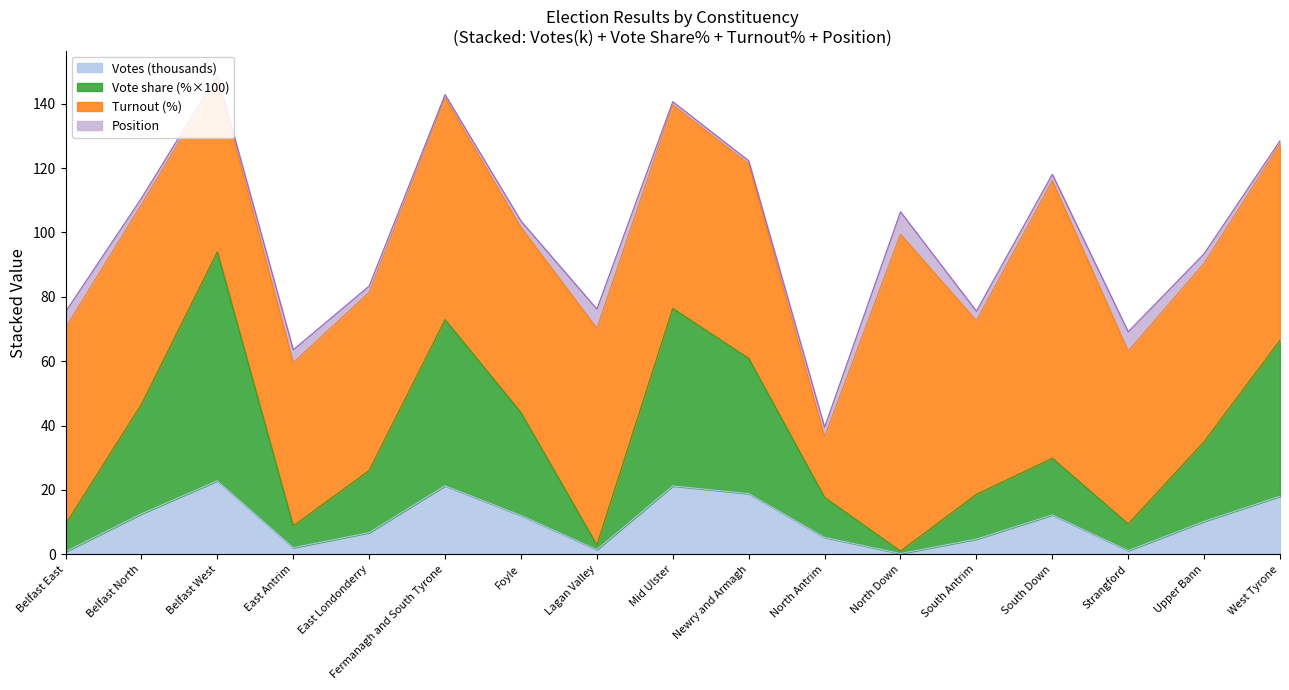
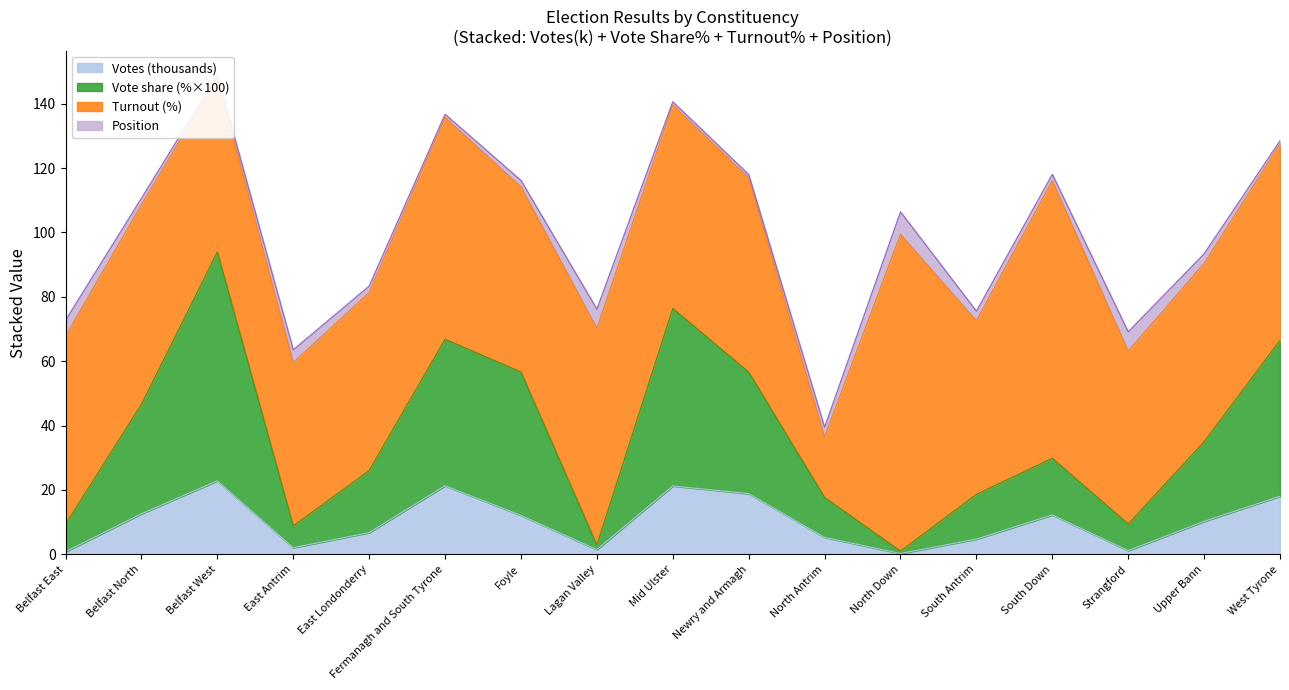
Turnout (%), Belfast East: 61 -> 58
Vote share (%×100), Fermanagh and South Tyrone: 52 -> 46
Vote share (%×100), Foyle: 32 -> 45
Vote share (%×100), Newry and Armagh: 42 -> 38
